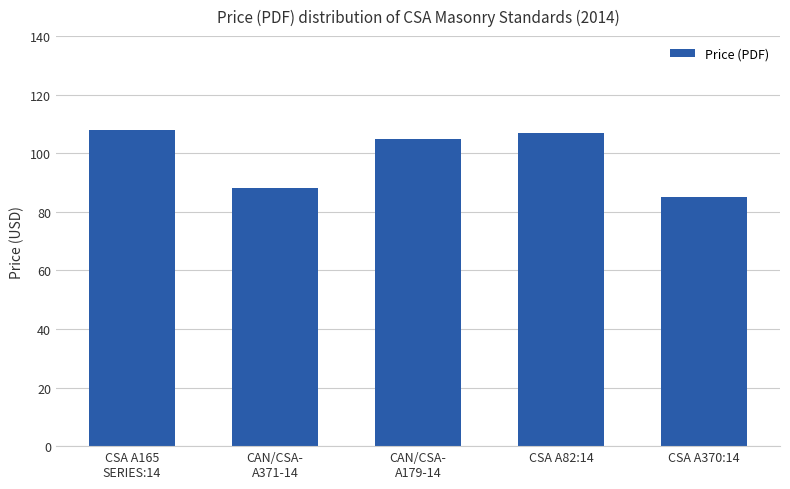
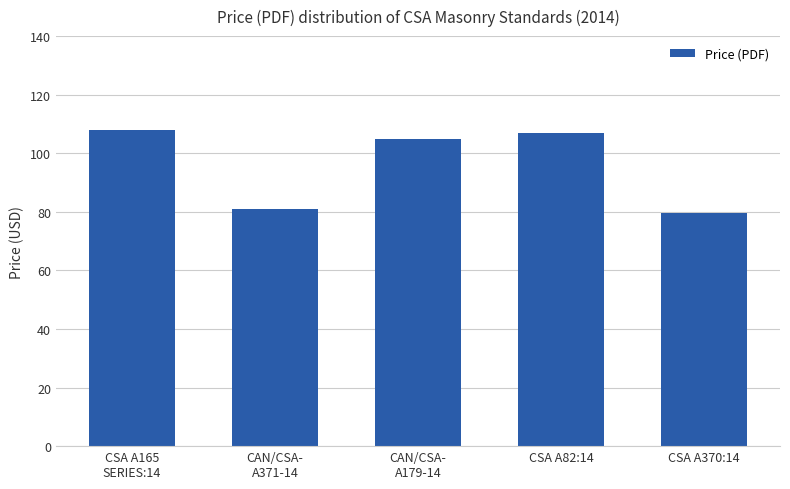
CAN/CSA- A371-14: 88 -> 81
CSA A370:14: 85 -> 80
